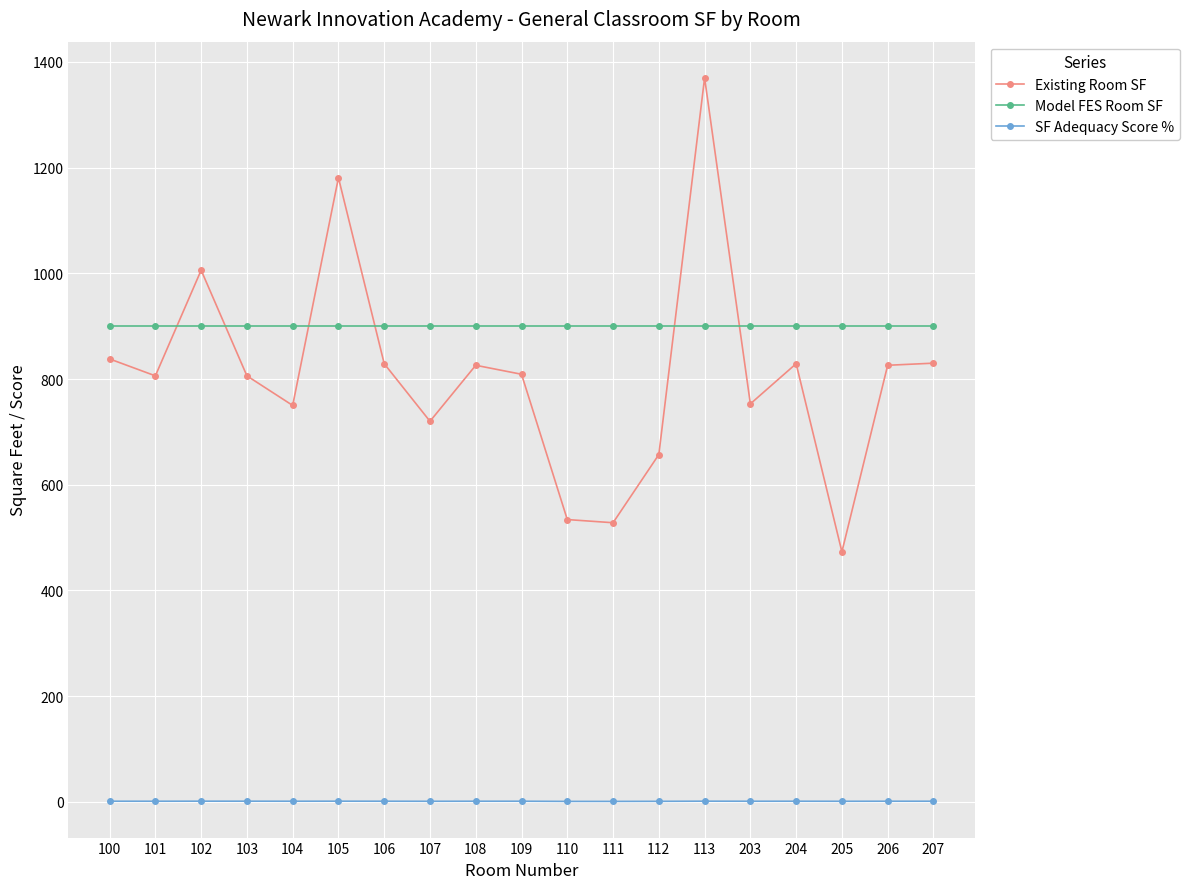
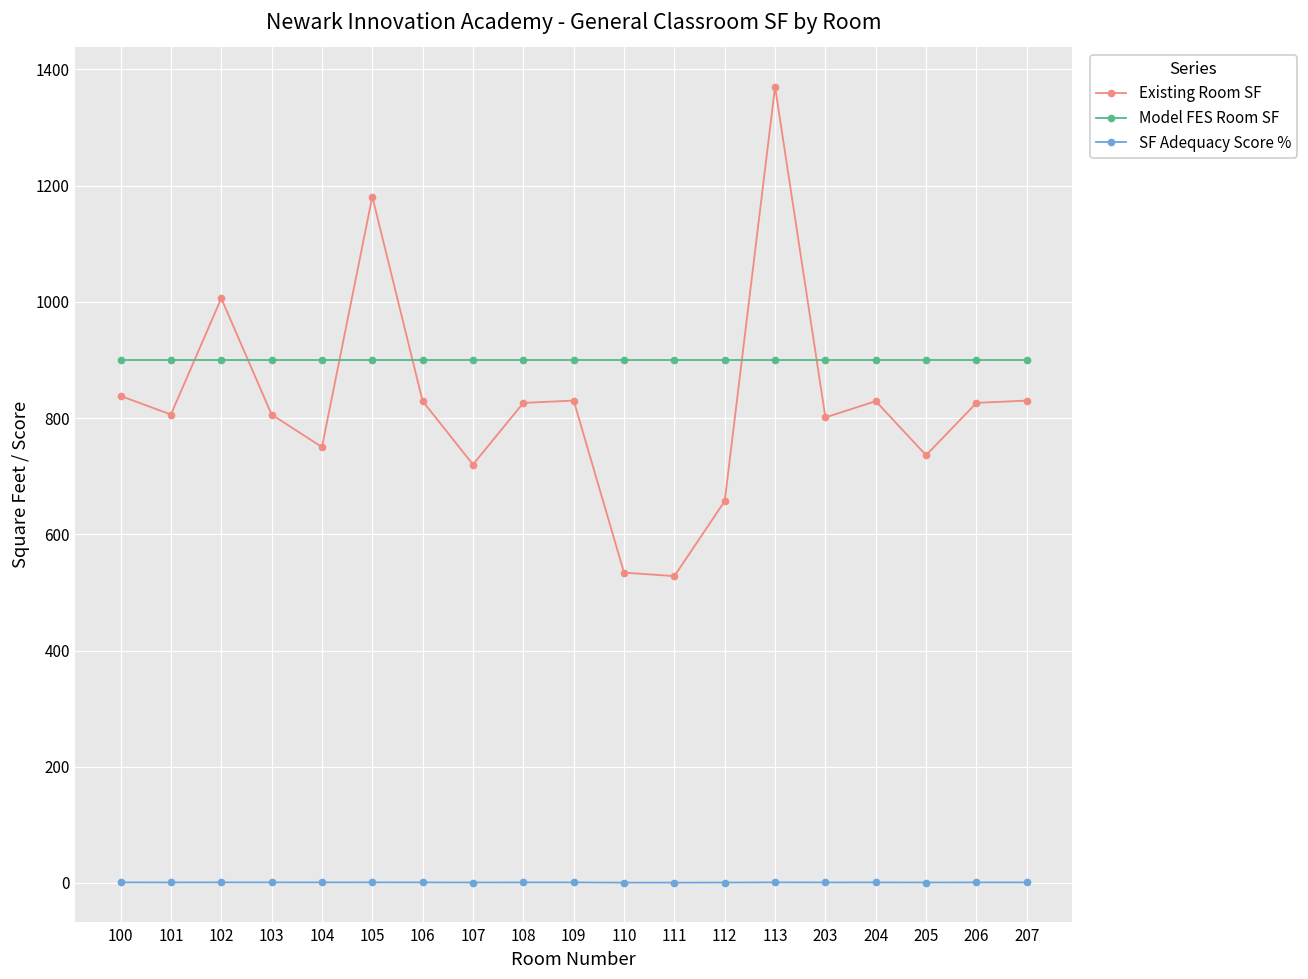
Existing Room SF, 109: 810 -> 830
Existing Room SF, 203: 750 -> 800
Existing Room SF, 205: 470 -> 740
